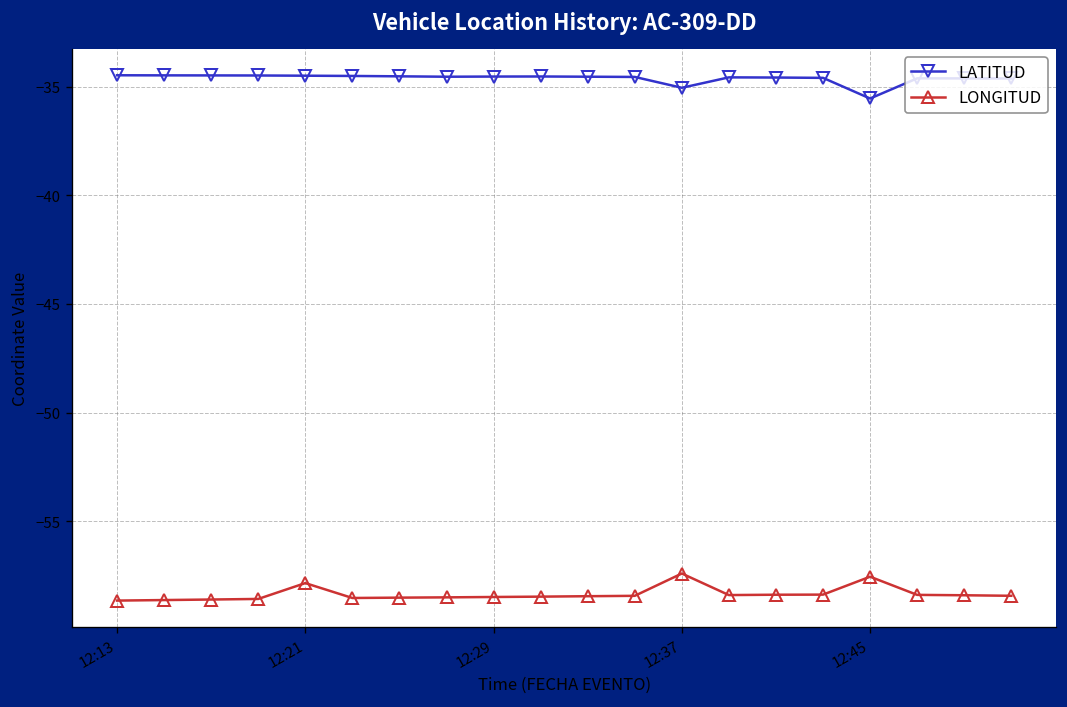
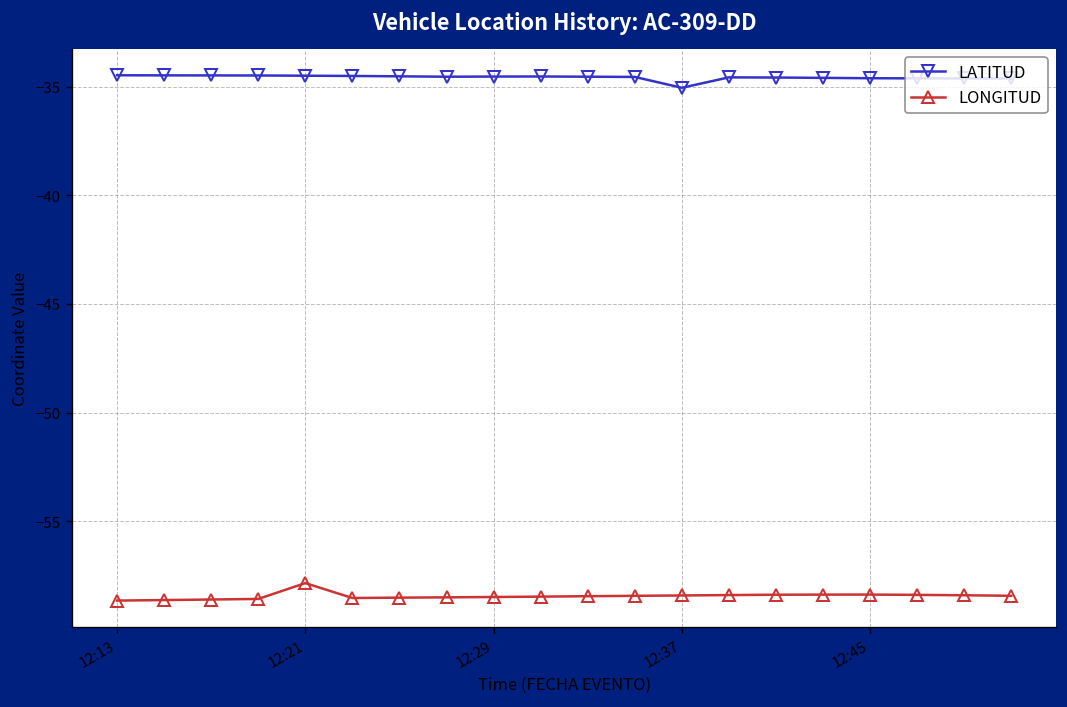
LONGITUD, 12:37: -57.4 -> -58.4
LATITUD, 12:45: -35.5 -> -34.6
LONGITUD, 12:45: -57.5 -> -58.4
